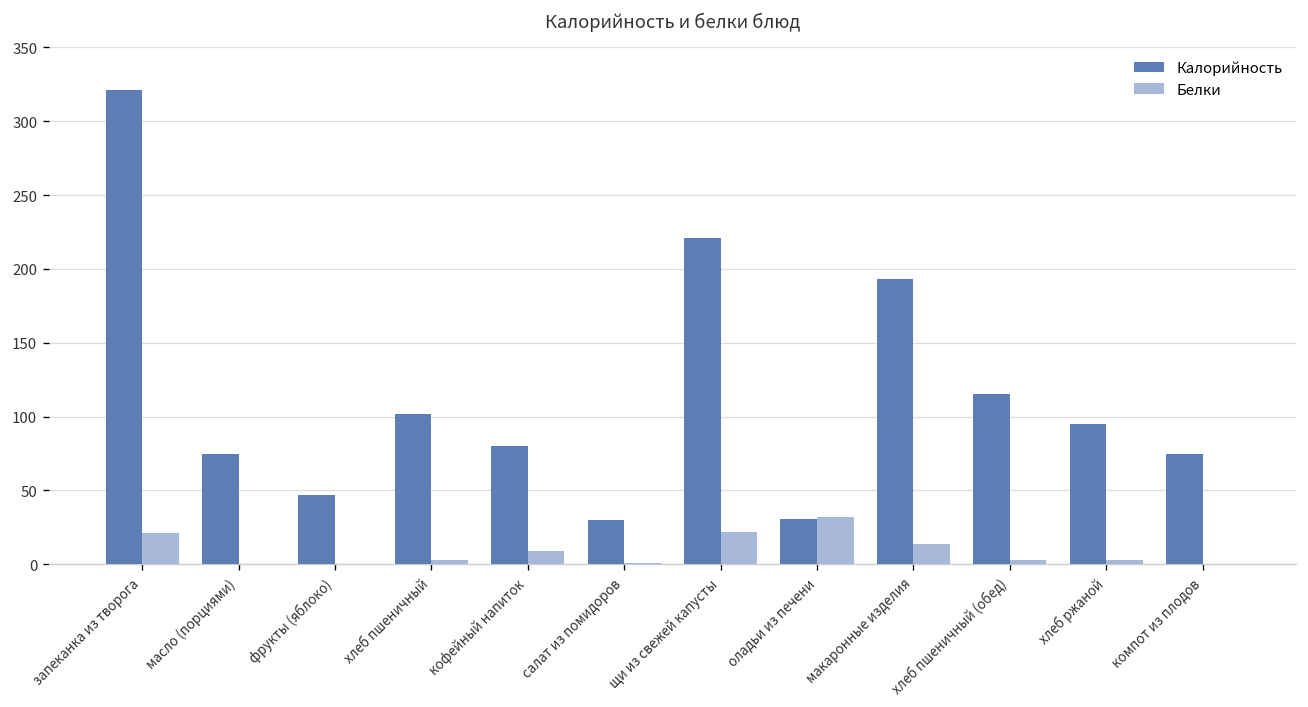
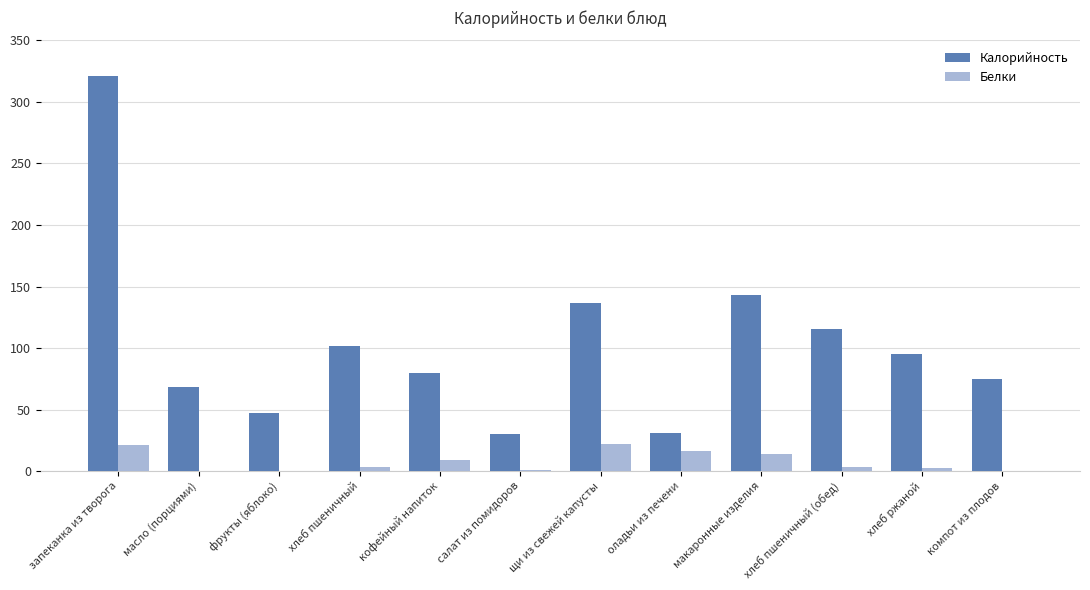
Калорийность, масло (порциями): 75 -> 68
Калорийность, щи из свежей капусты: 221 -> 137
Белки, оладьи из печени: 32 -> 16
Калорийность, макаронные изделия: 193 -> 143
